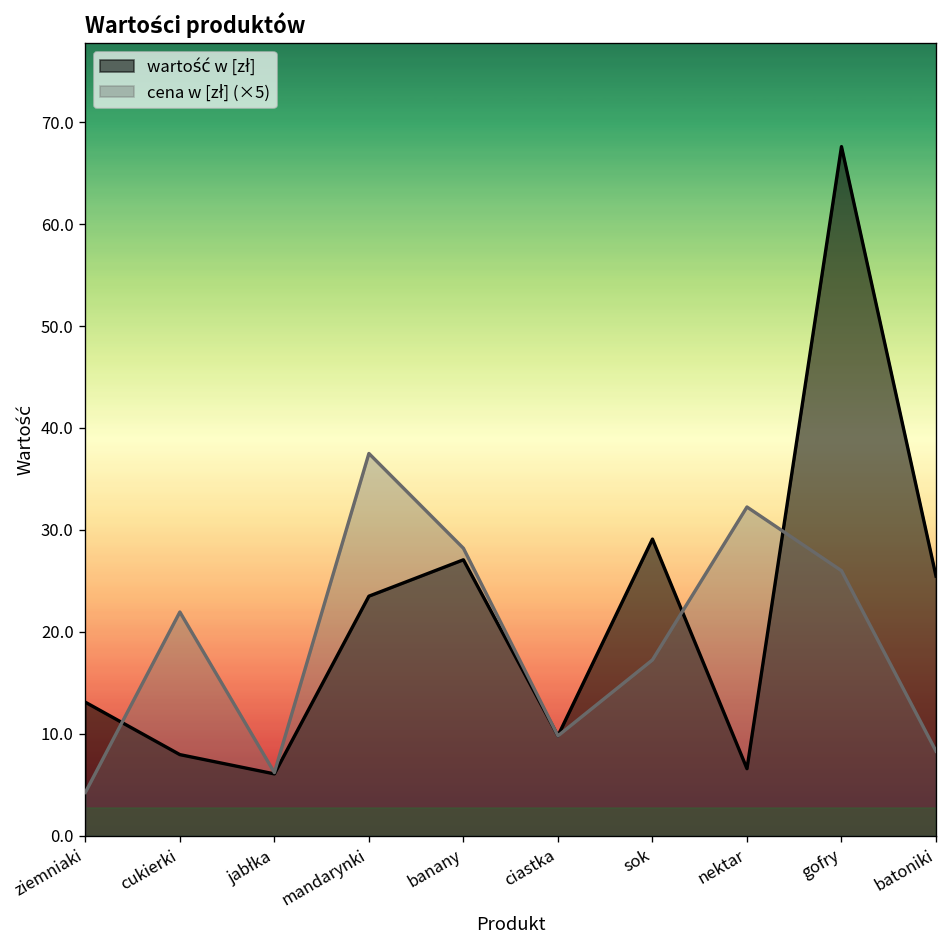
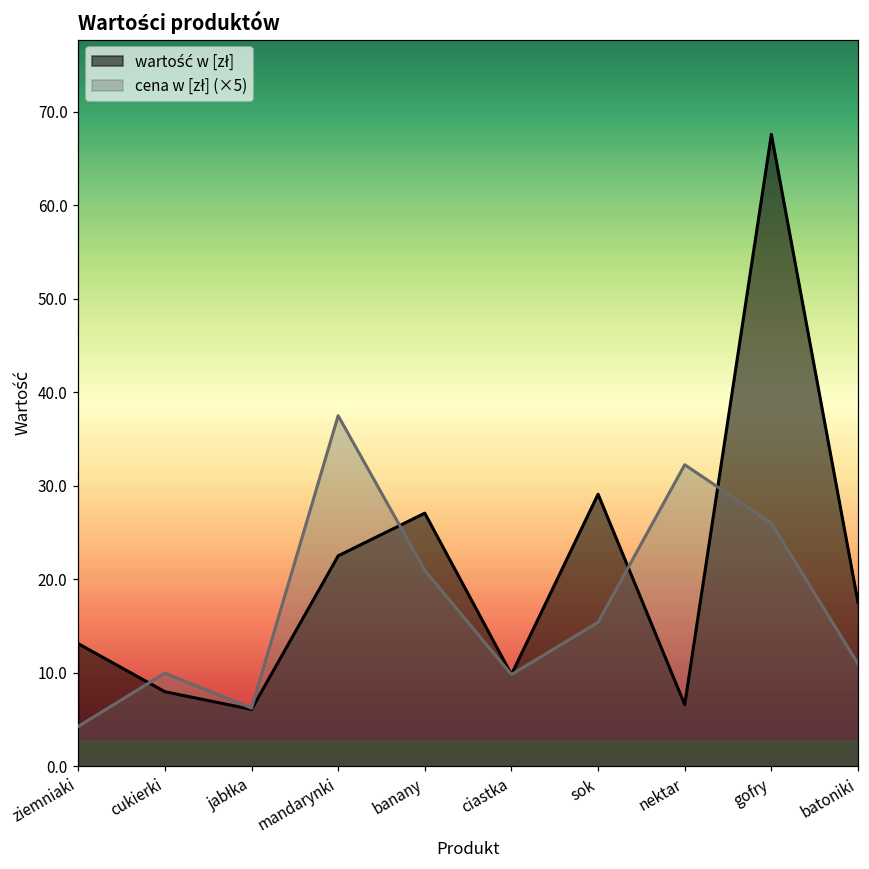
cena w [zł] (×5), cukierki: 22 -> 10
wartość w [zł], mandarynki: 24 -> 23
cena w [zł] (×5), banany: 28 -> 21
cena w [zł] (×5), sok: 17 -> 15
wartość w [zł], batoniki: 25 -> 18
cena w [zł] (×5), batoniki: 8 -> 11
